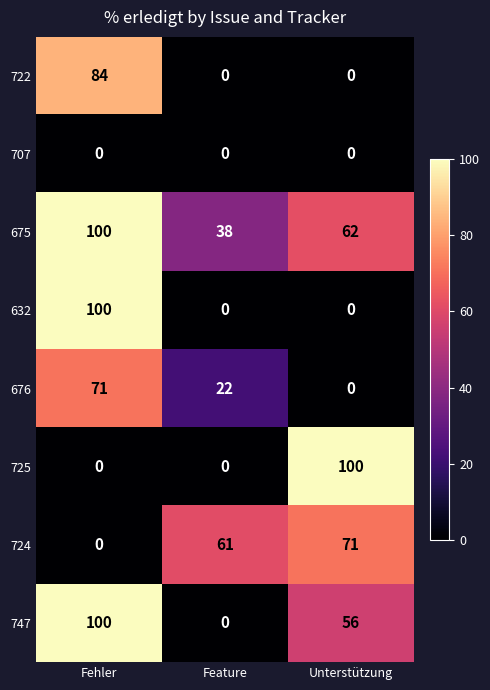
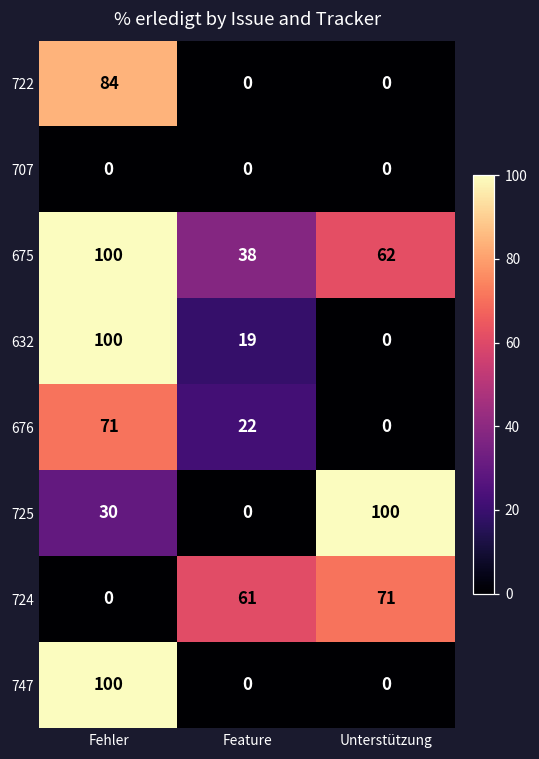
632, Feature: 0 -> 19
725, Fehler: 0 -> 30
747, Unterstützung: 56 -> 0
